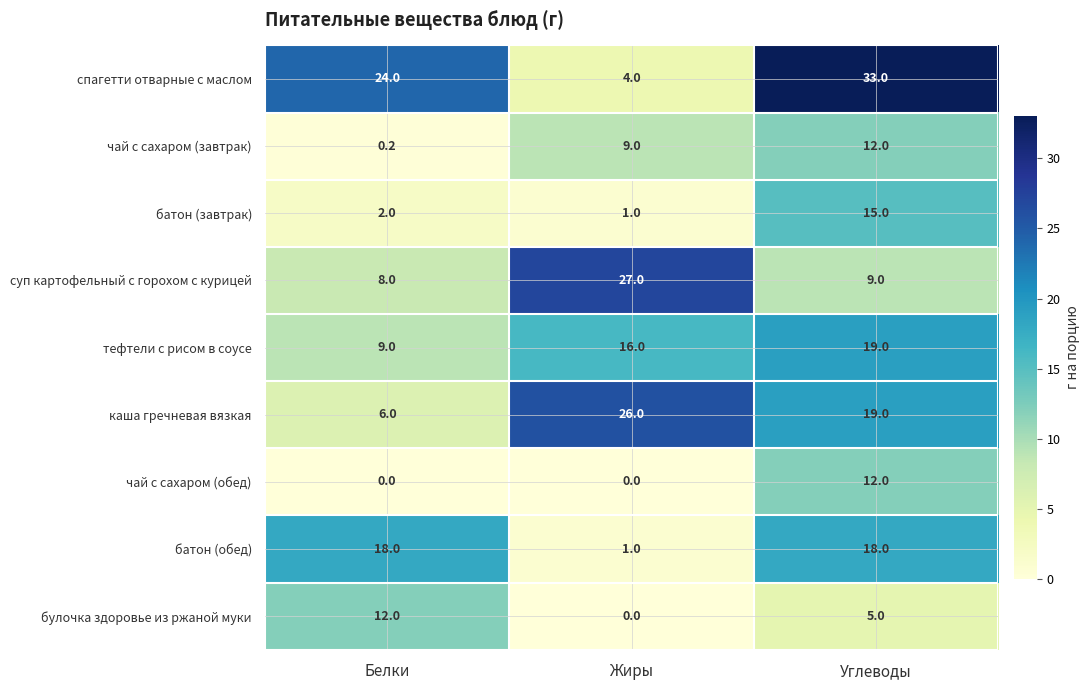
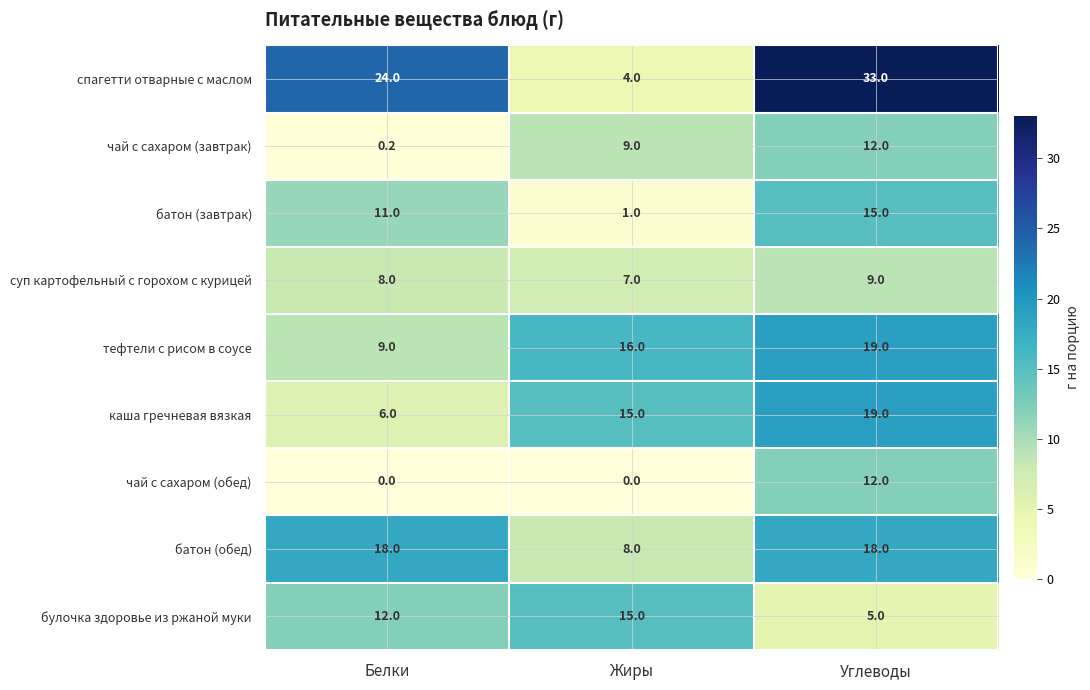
батон (завтрак), Белки: 2.0 -> 11.0
суп картофельный с горохом с курицей, Жиры: 27.0 -> 7.0
каша гречневая вязкая, Жиры: 26.0 -> 15.0
батон (обед), Жиры: 1.0 -> 8.0
булочка здоровье из ржаной муки, Жиры: 0.0 -> 15.0
